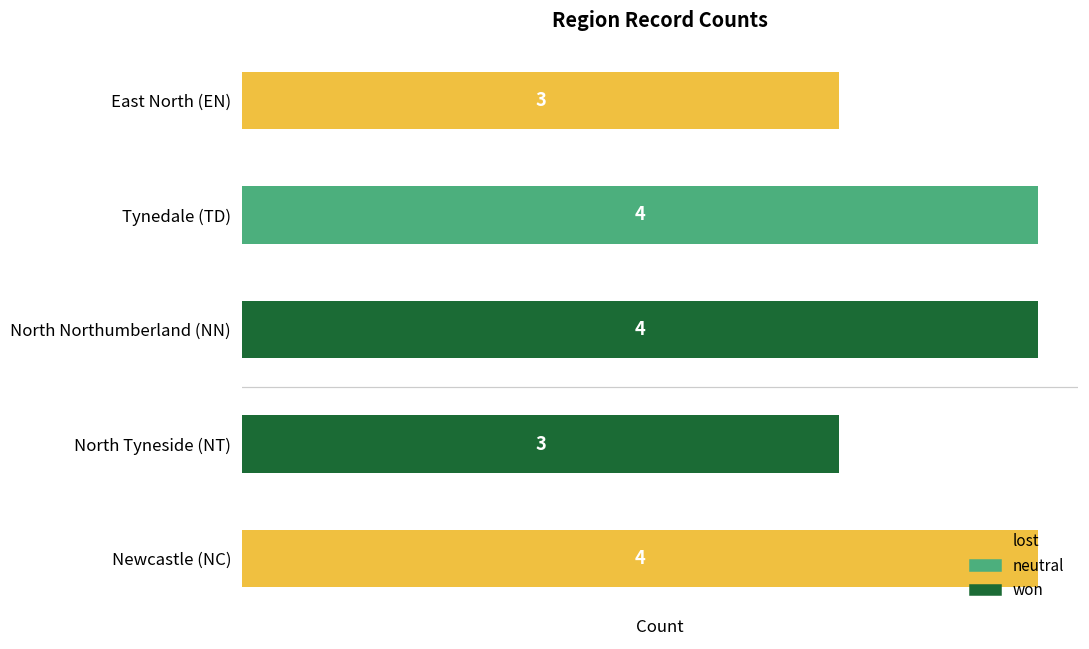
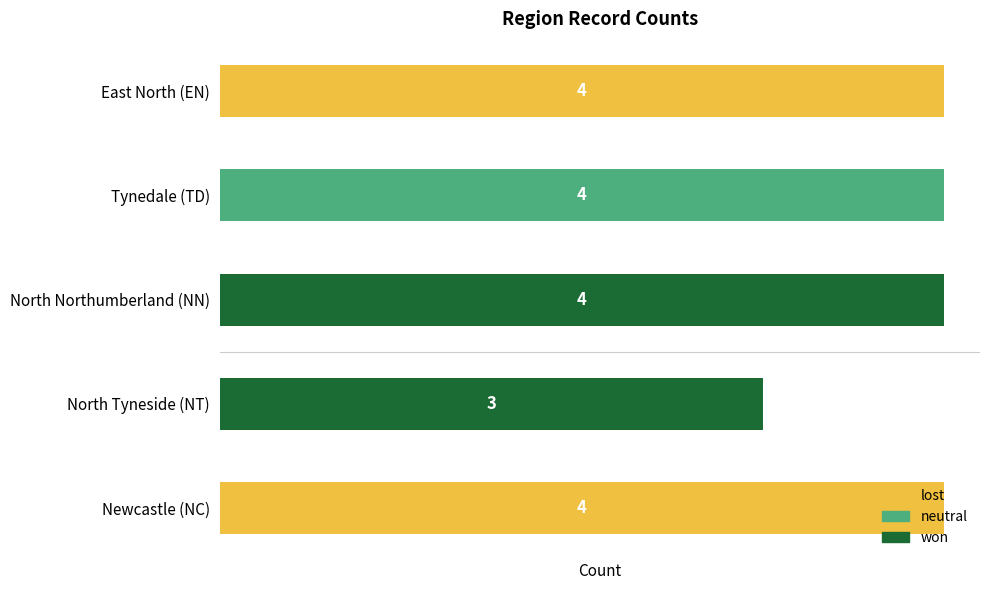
East North (EN): 3 -> 4
